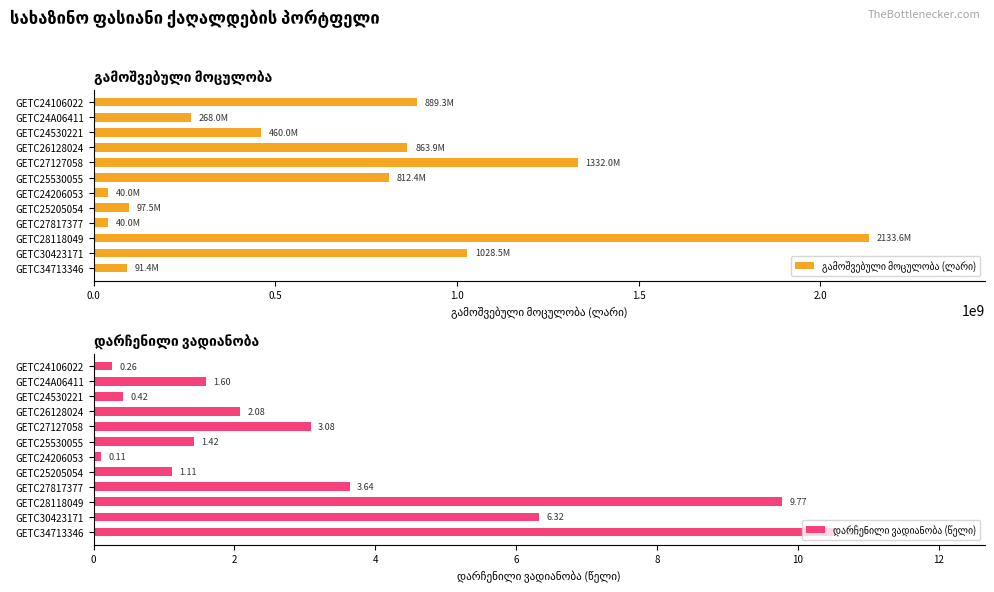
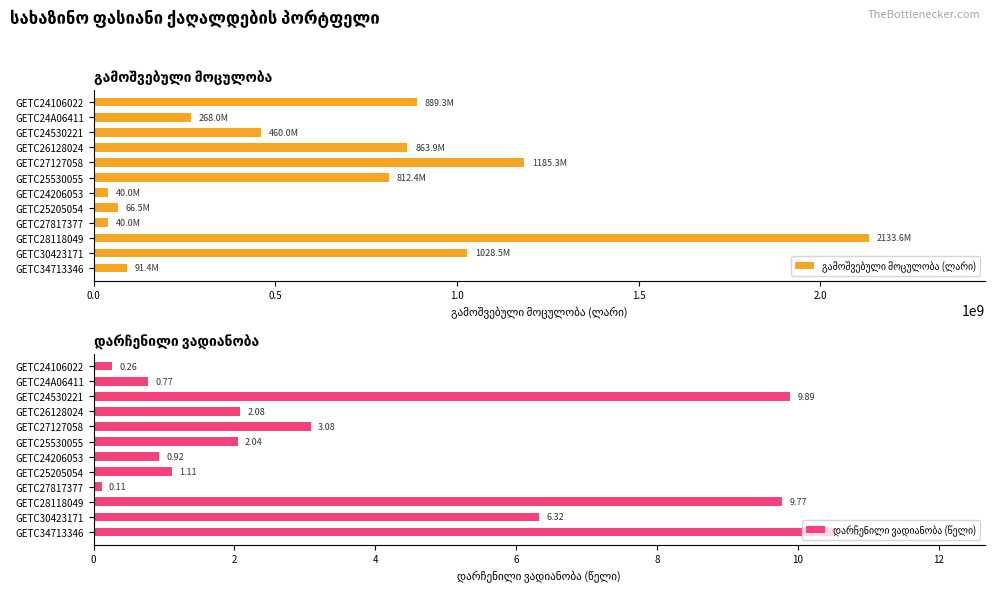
გამოშვებული მოცულობა, GETC27127058: 1332.0M -> 1185.3M
გამოშვებული მოცულობა, GETC25205054: 97.5M -> 66.5M
დარჩენილი ვადიანობა, GETC24A06411: 1.60 -> 0.77
დარჩენილი ვადიანობა, GETC24530221: 0.42 -> 9.89
დარჩენილი ვადიანობა, GETC25530055: 1.42 -> 2.04
დარჩენილი ვადიანობა, GETC24206053: 0.11 -> 0.92
დარჩენილი ვადიანობა, GETC27817377: 3.64 -> 0.11
